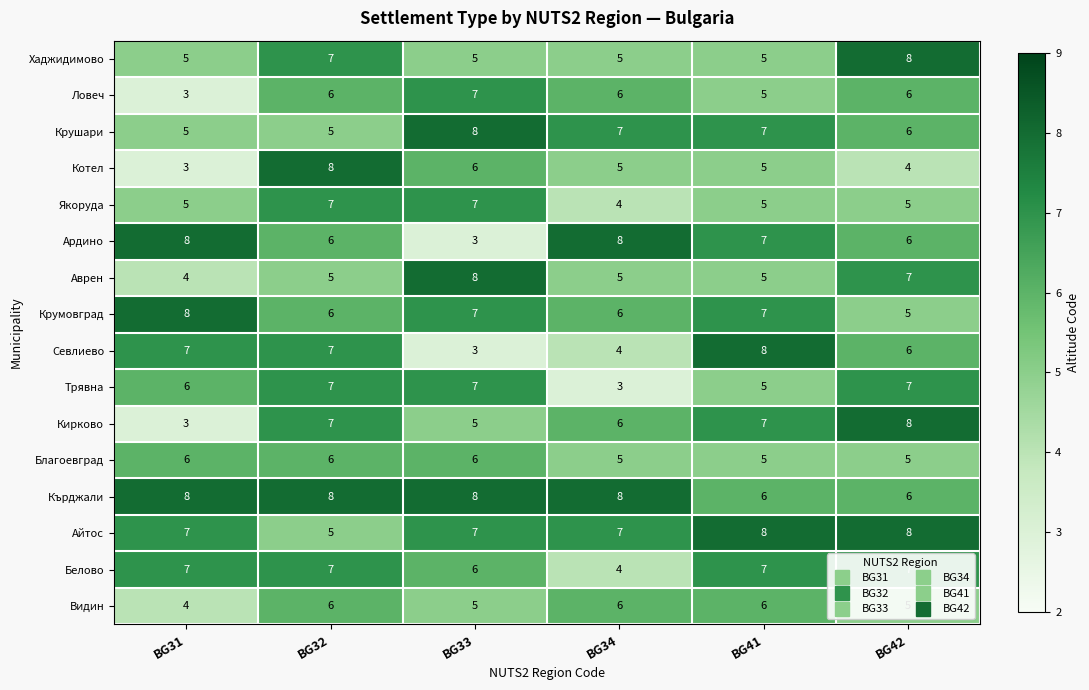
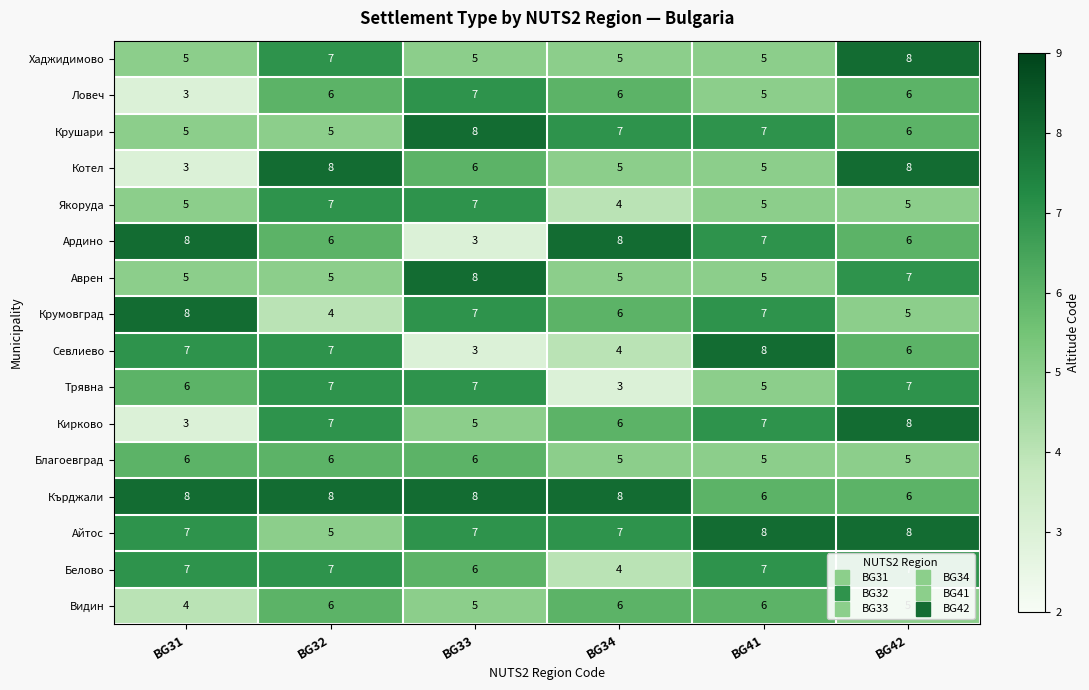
Котел, BG42: 4 -> 8
Аврен, BG31: 4 -> 5
Крумовград, BG32: 6 -> 4
